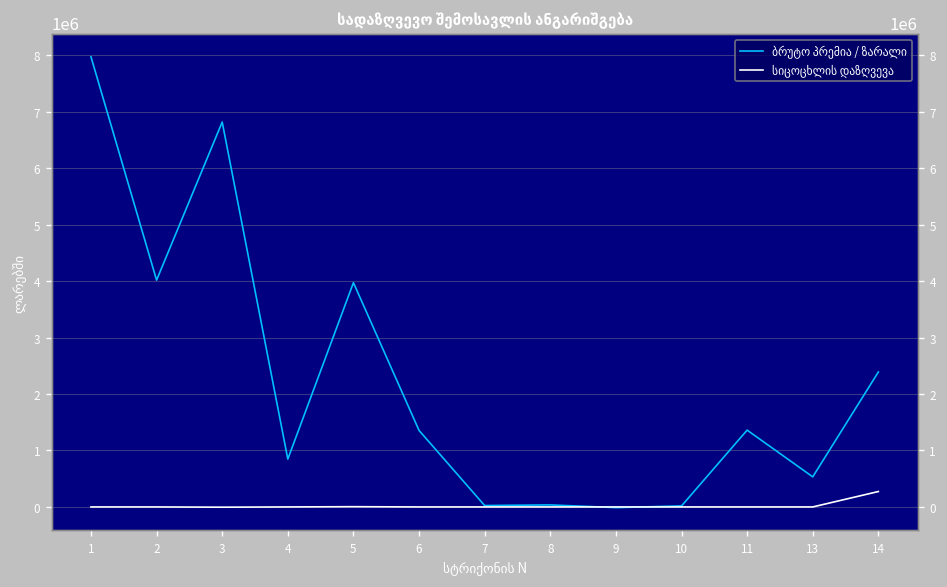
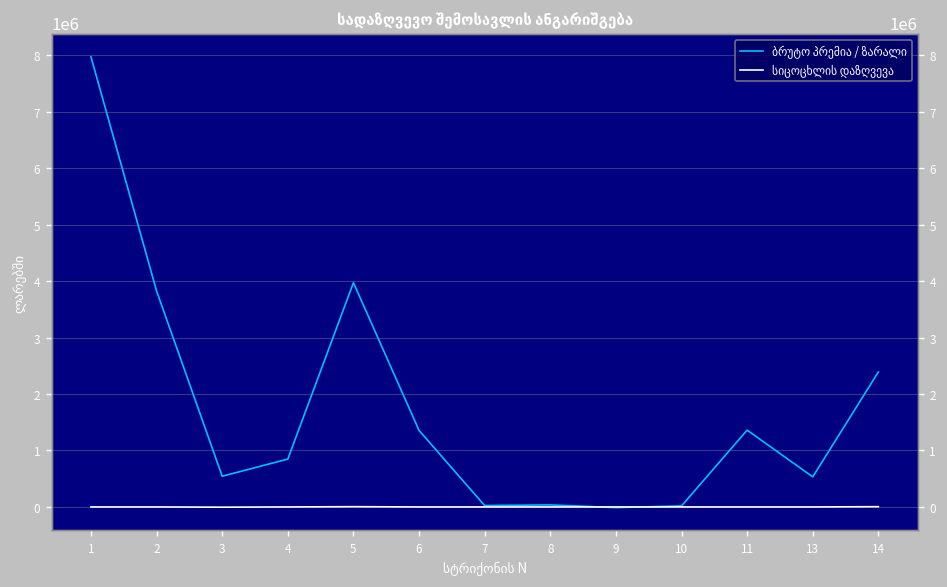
ბრუტო პრემია / ზარალი, 2: 4000000 -> 3800000
ბრუტო პრემია / ზარალი, 3: 6800000 -> 500000
სიცოცხლის დაზღვევა, 14: 300000 -> 0
